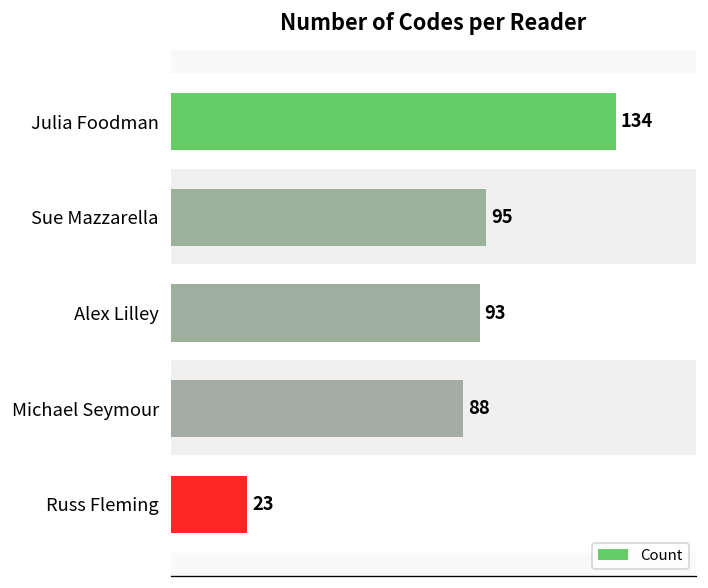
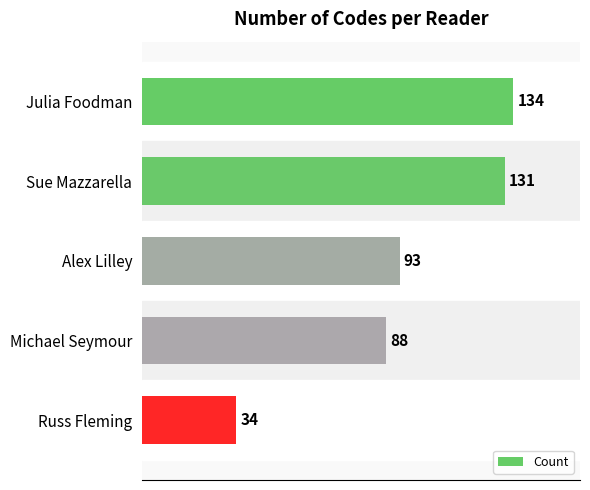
Sue Mazzarella: 95 -> 131
Russ Fleming: 23 -> 34
